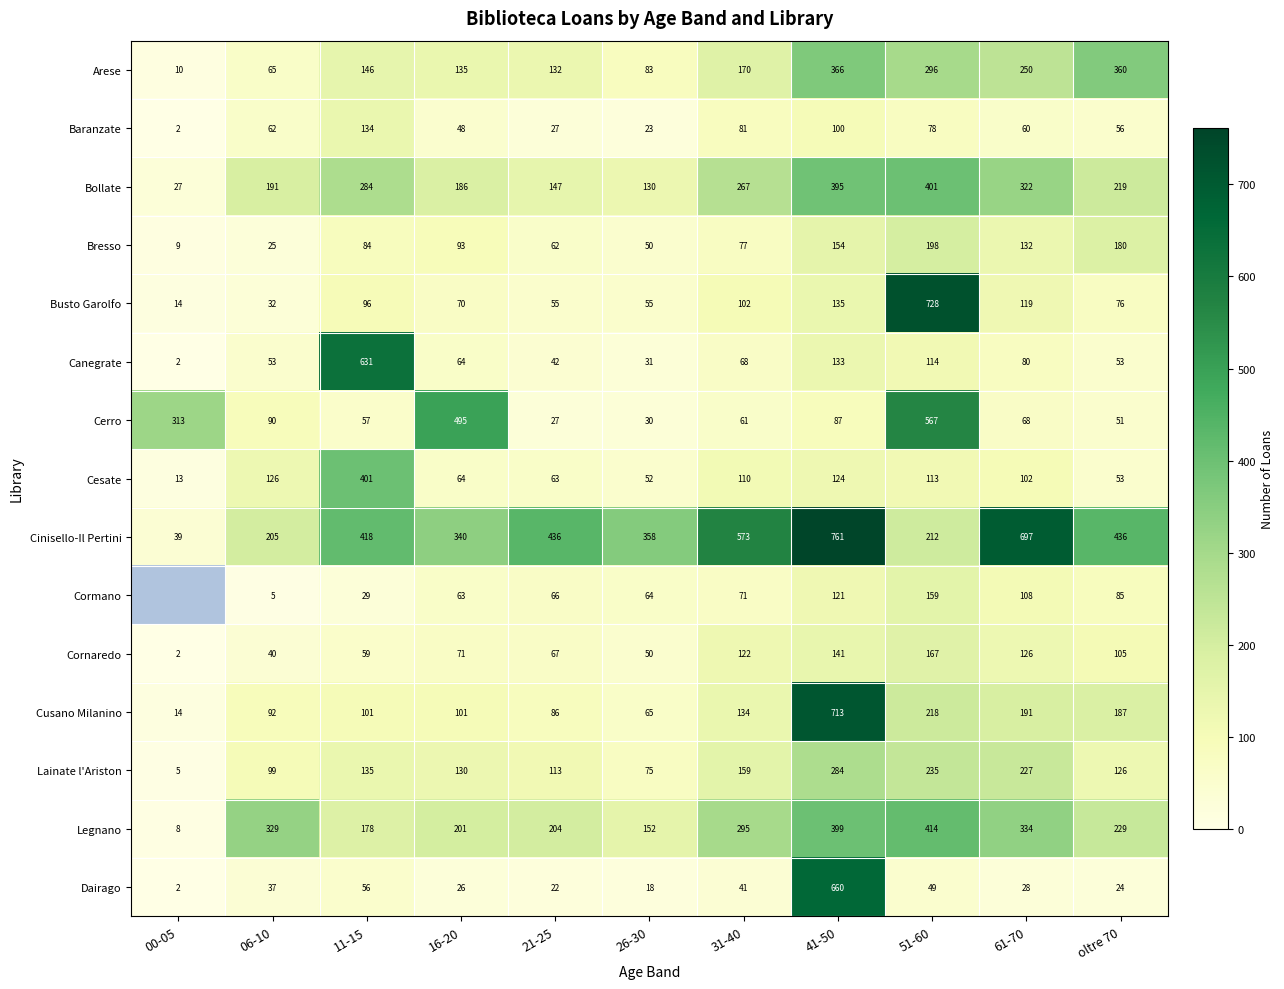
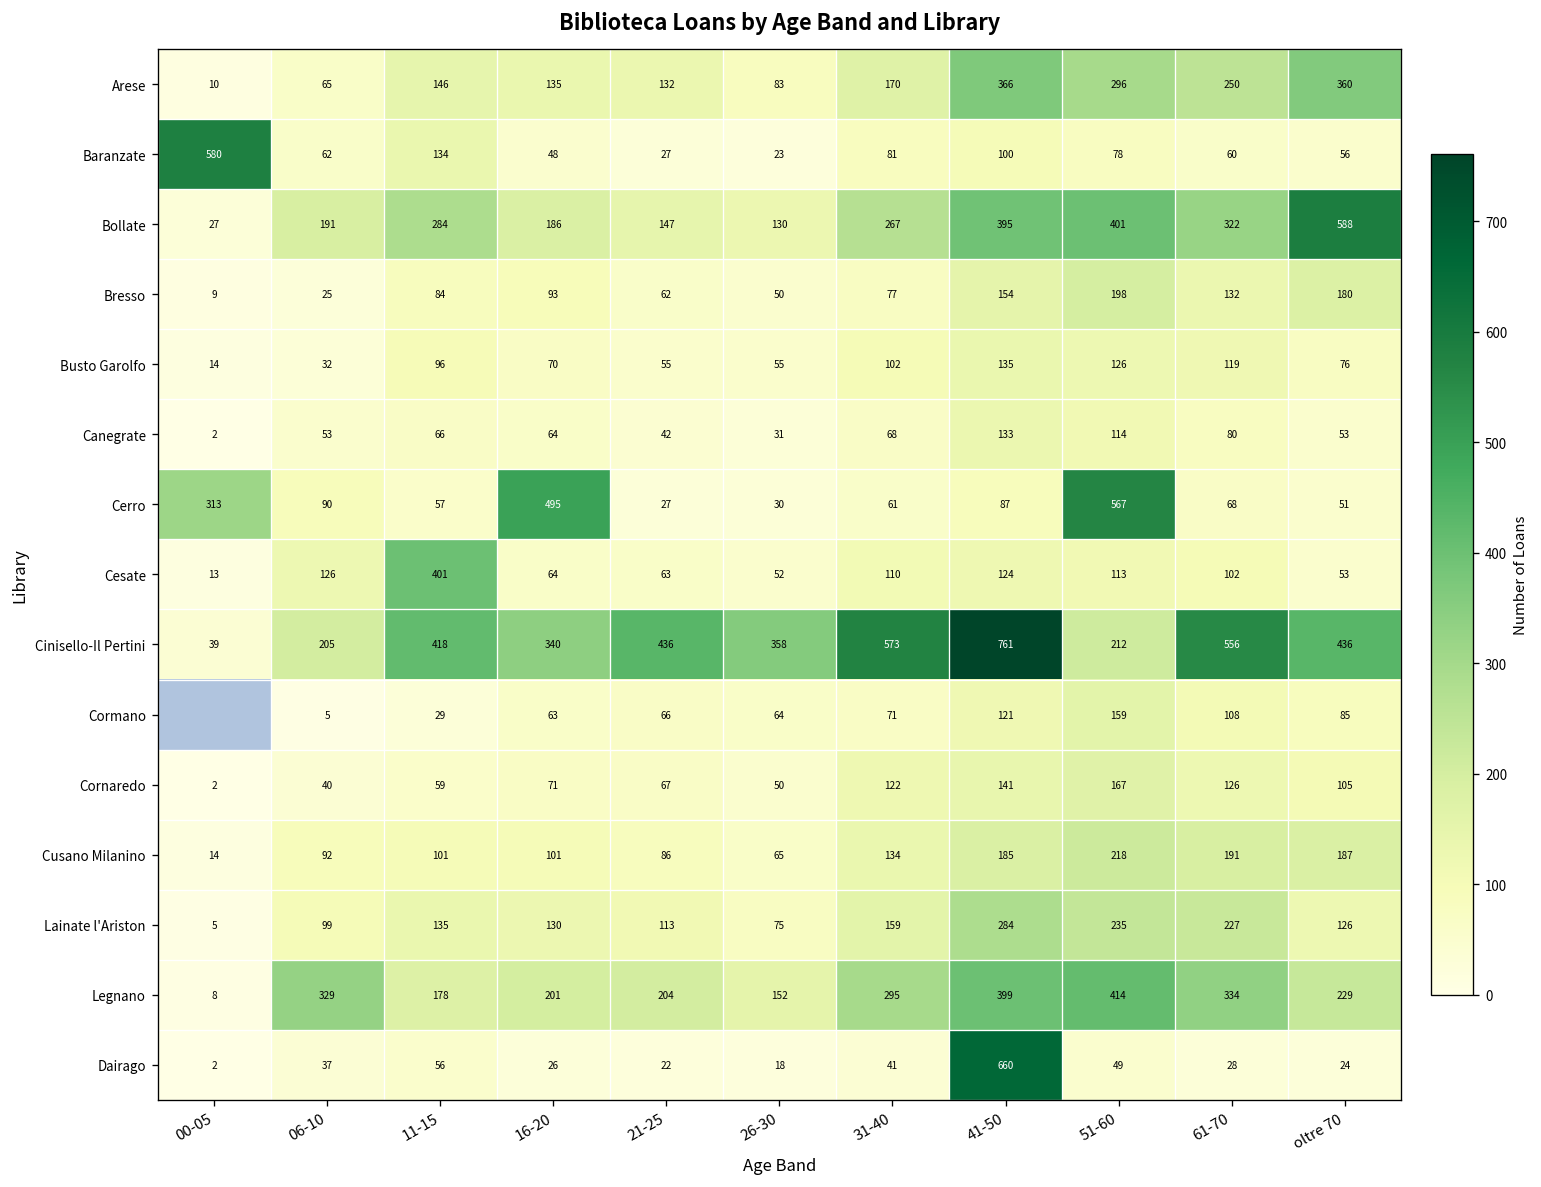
Baranzate, 00-05: 2 -> 580
Bollate, oltre 70: 219 -> 588
Busto Garolfo, 51-60: 728 -> 126
Canegrate, 11-15: 631 -> 66
Cinisello-Il Pertini, 61-70: 697 -> 556
Cusano Milanino, 41-50: 713 -> 185
